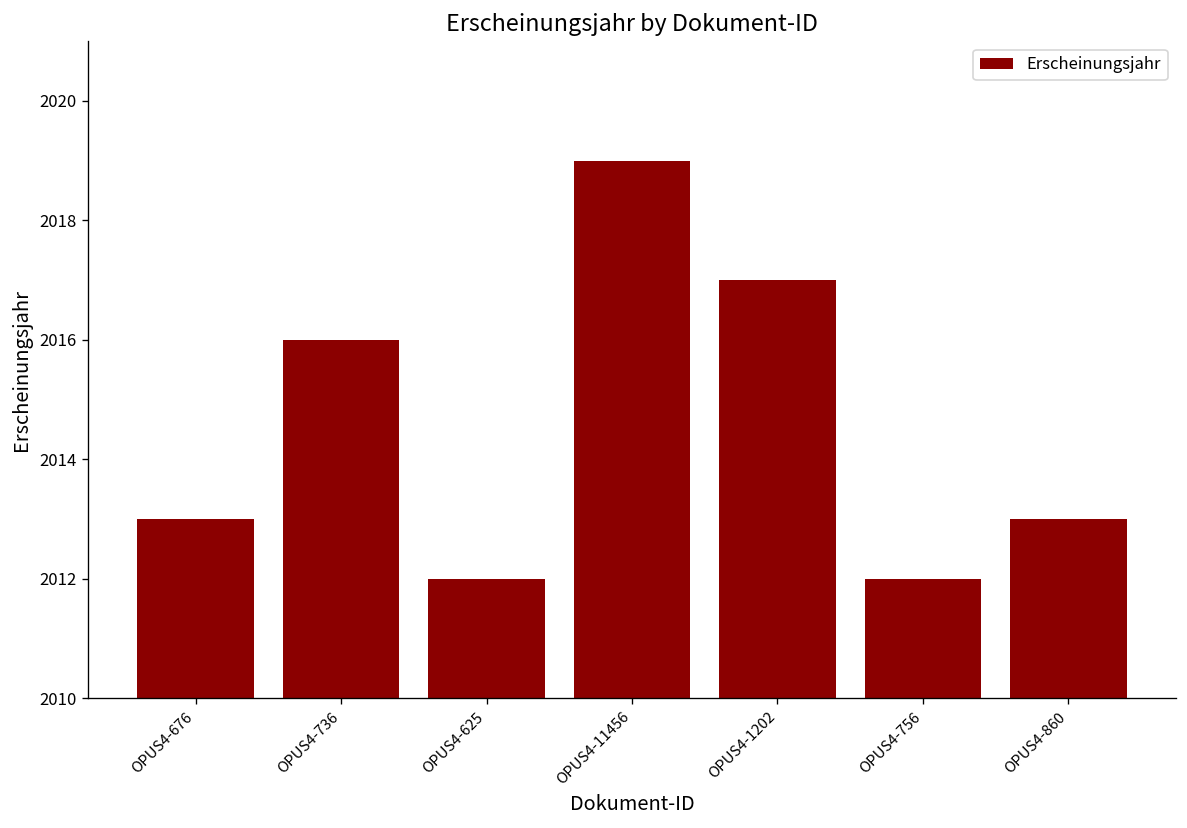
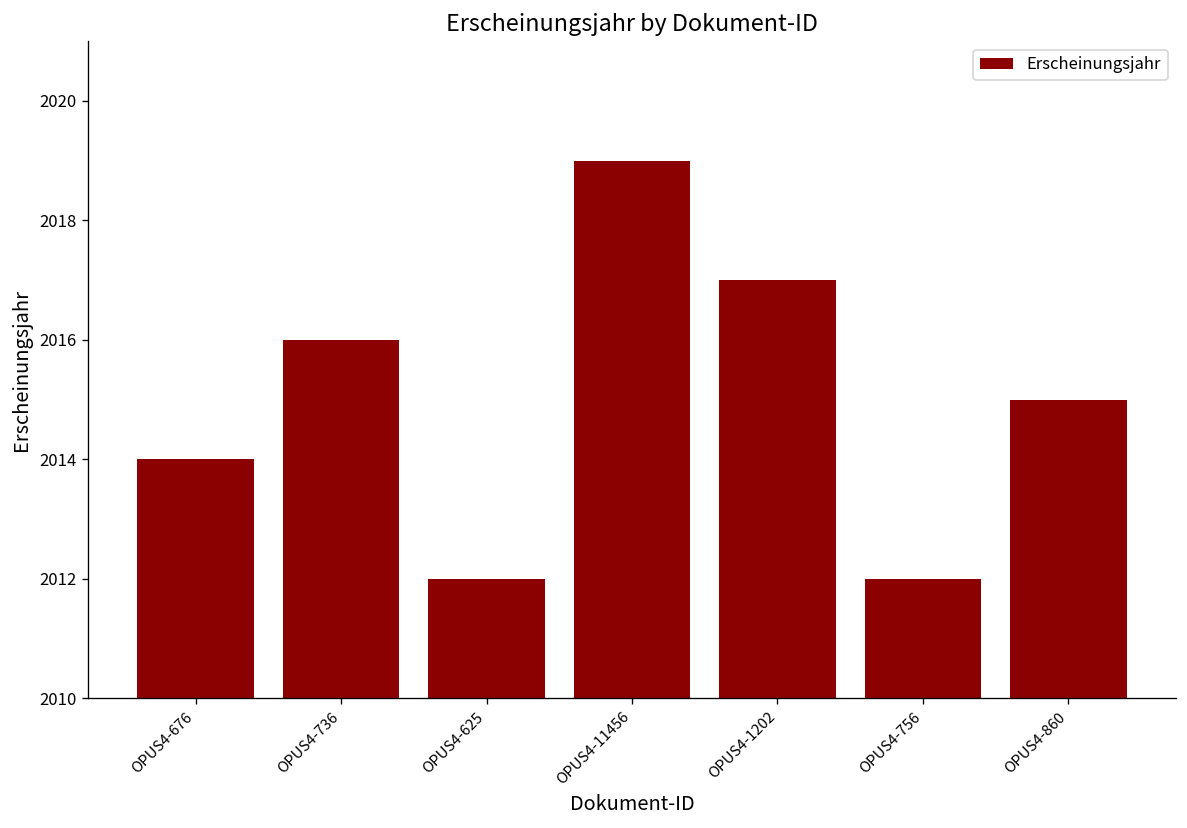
OPUS4-676: 2013 -> 2014
OPUS4-860: 2013 -> 2015
